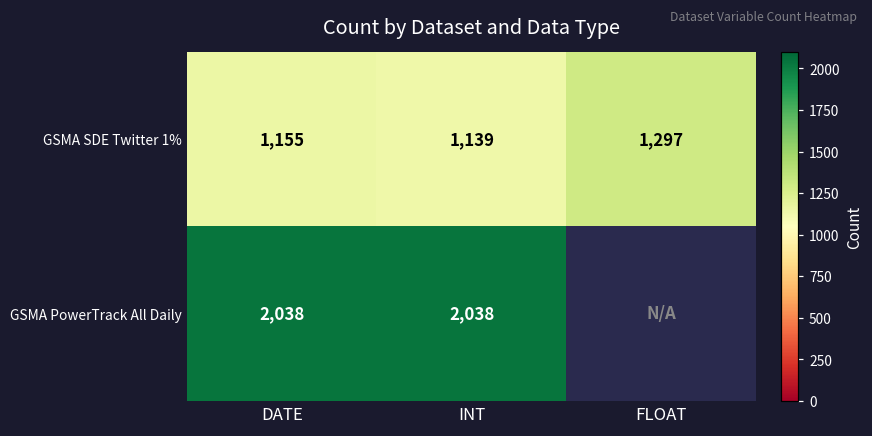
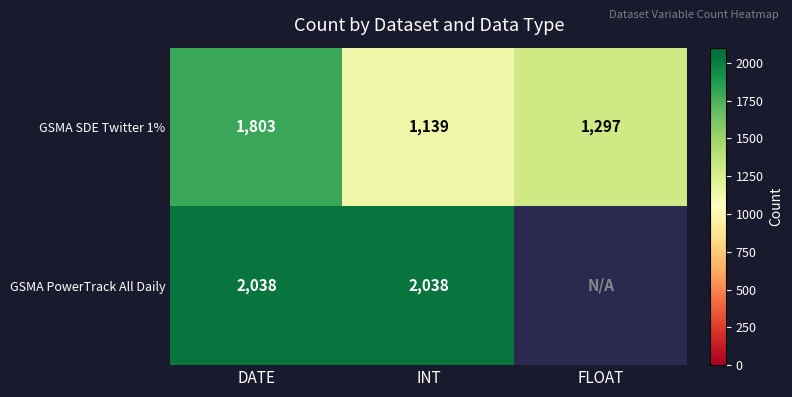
GSMA SDE Twitter 1%, DATE: 1,155 -> 1,803
